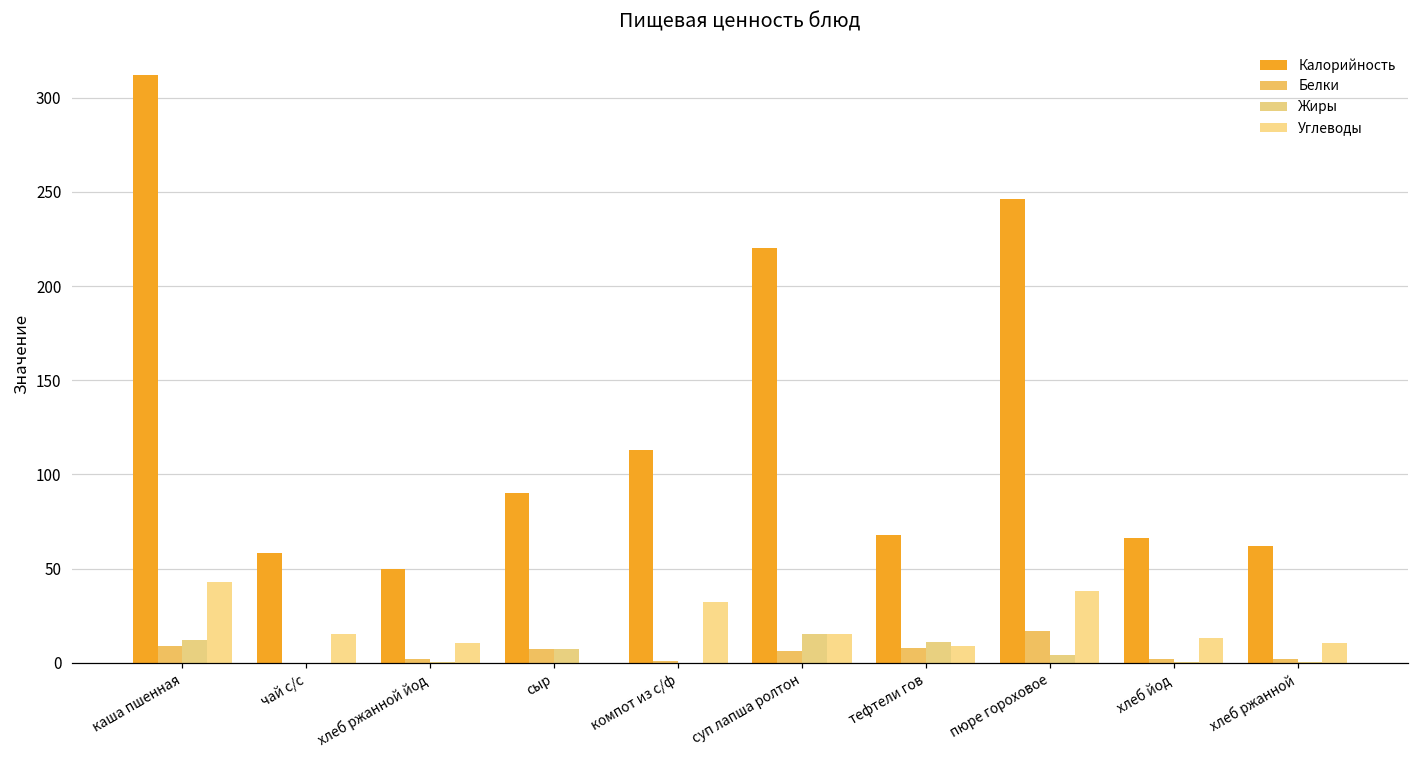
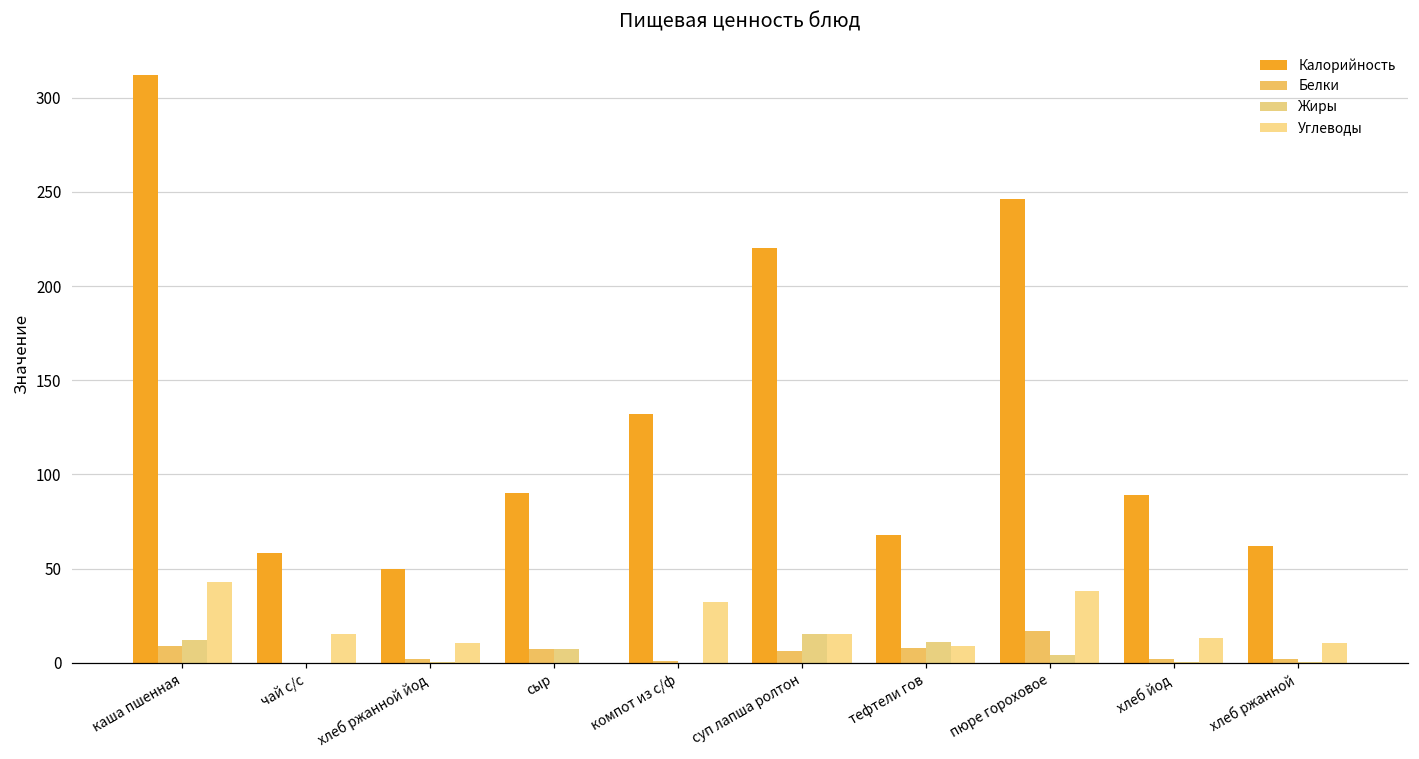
Калорийность, компот из с/ф: 113 -> 132
Калорийность, хлеб йод: 66 -> 89
